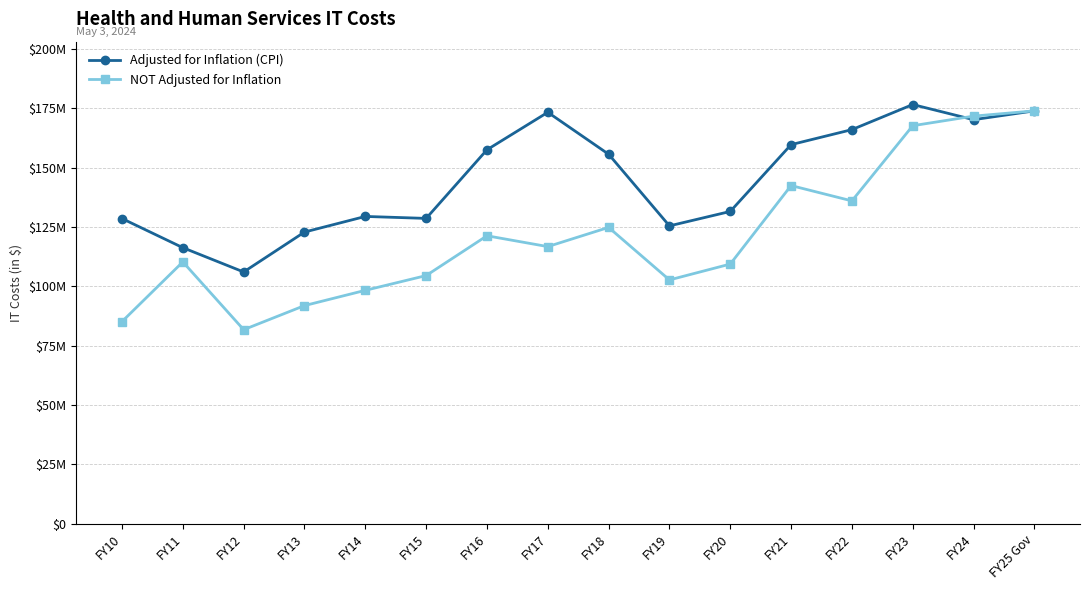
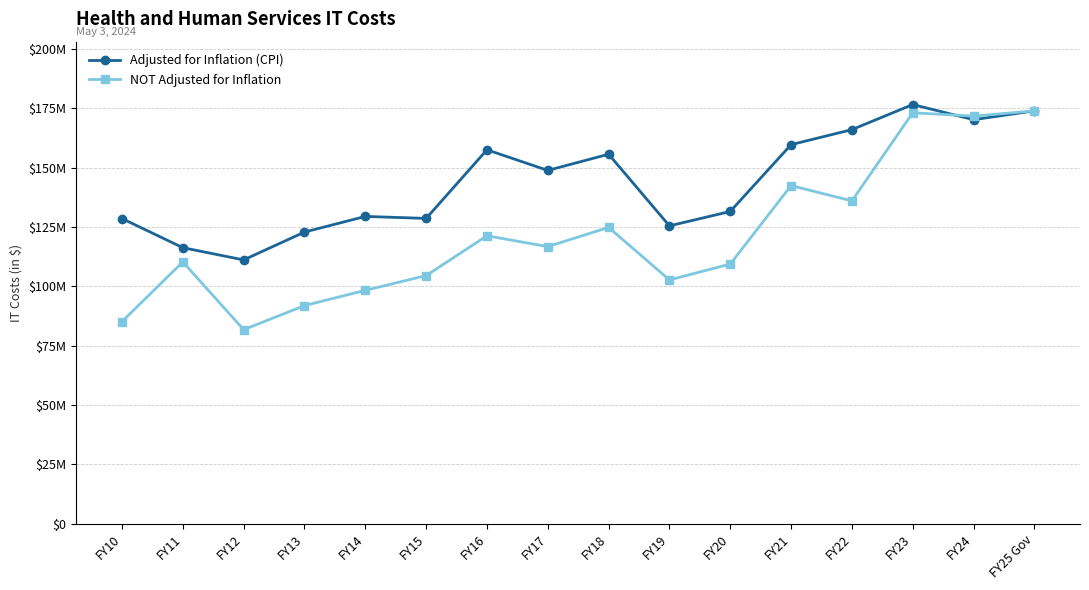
Adjusted for Inflation (CPI), FY12: $106000000 -> $111000000
Adjusted for Inflation (CPI), FY17: $173000000 -> $149000000
NOT Adjusted for Inflation, FY23: $168000000 -> $173000000
